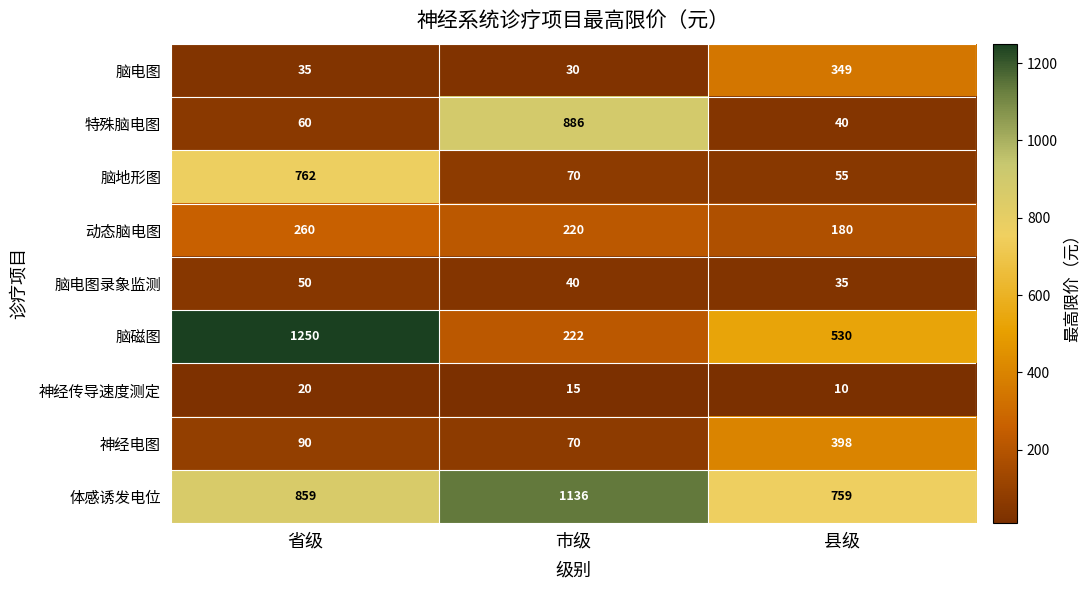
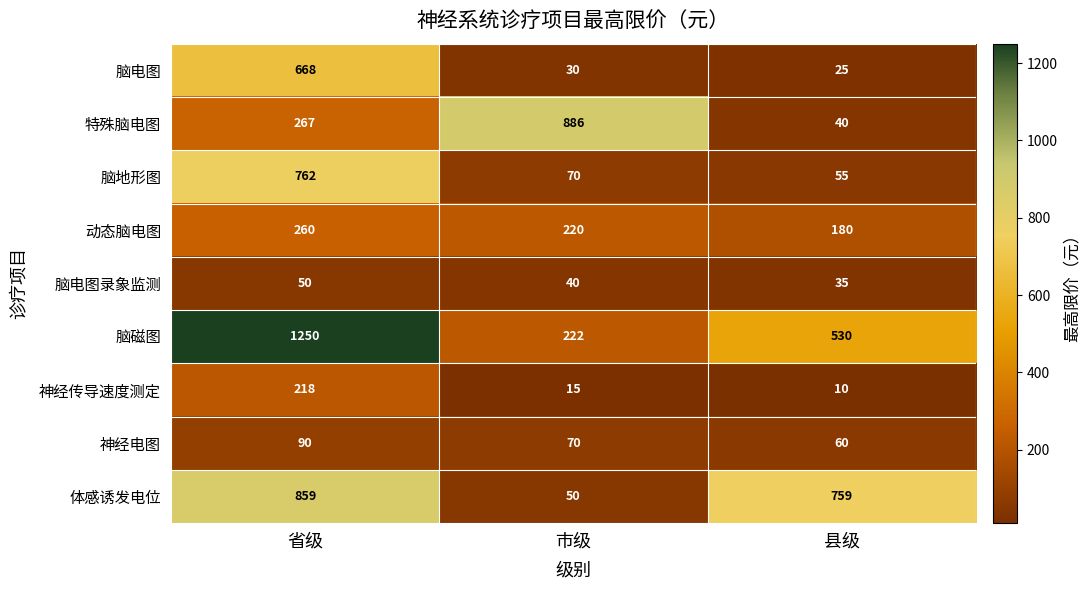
脑电图, 省级: 35 -> 668
脑电图, 县级: 349 -> 25
特殊脑电图, 省级: 60 -> 267
神经传导速度测定, 省级: 20 -> 218
神经电图, 县级: 398 -> 60
体感诱发电位, 市级: 1136 -> 50
